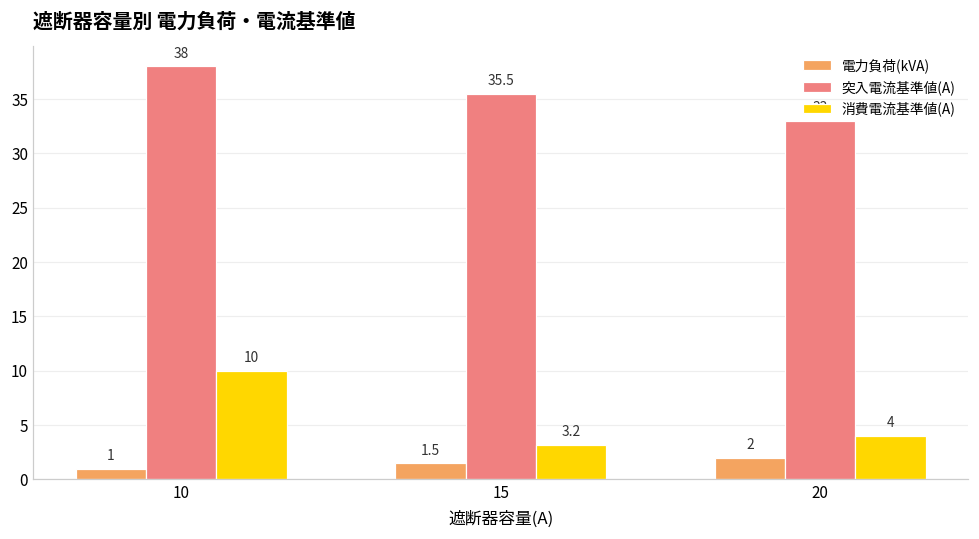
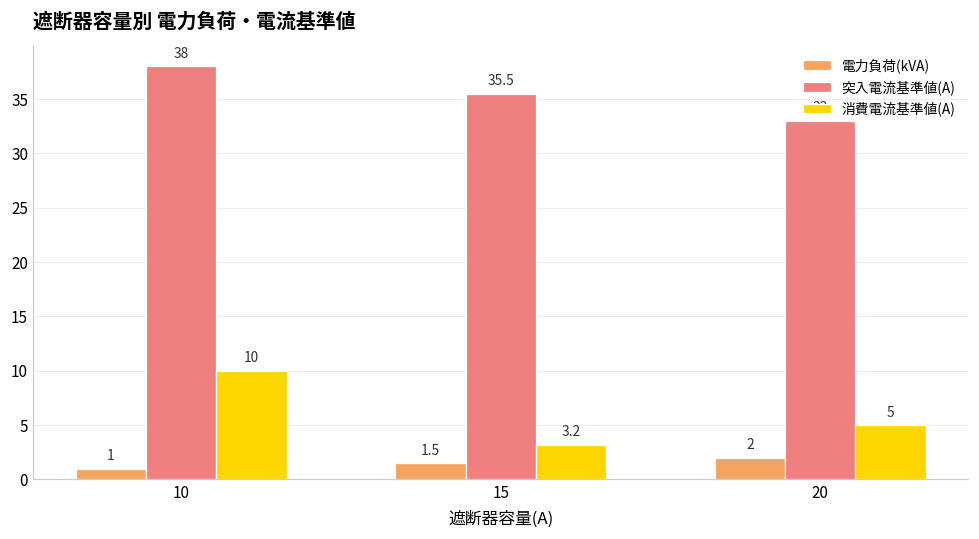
消費電流基準値(A), 20: 4 -> 5
